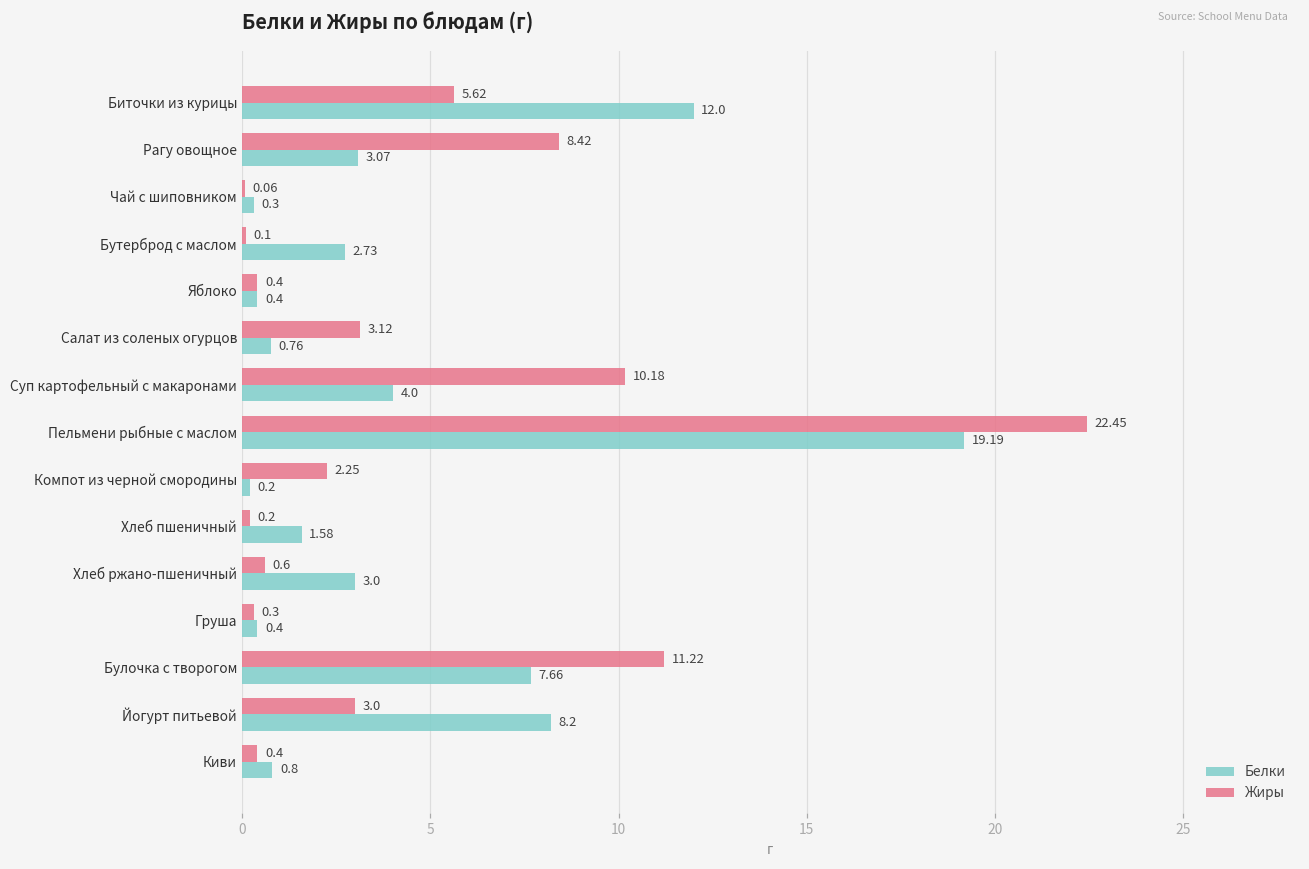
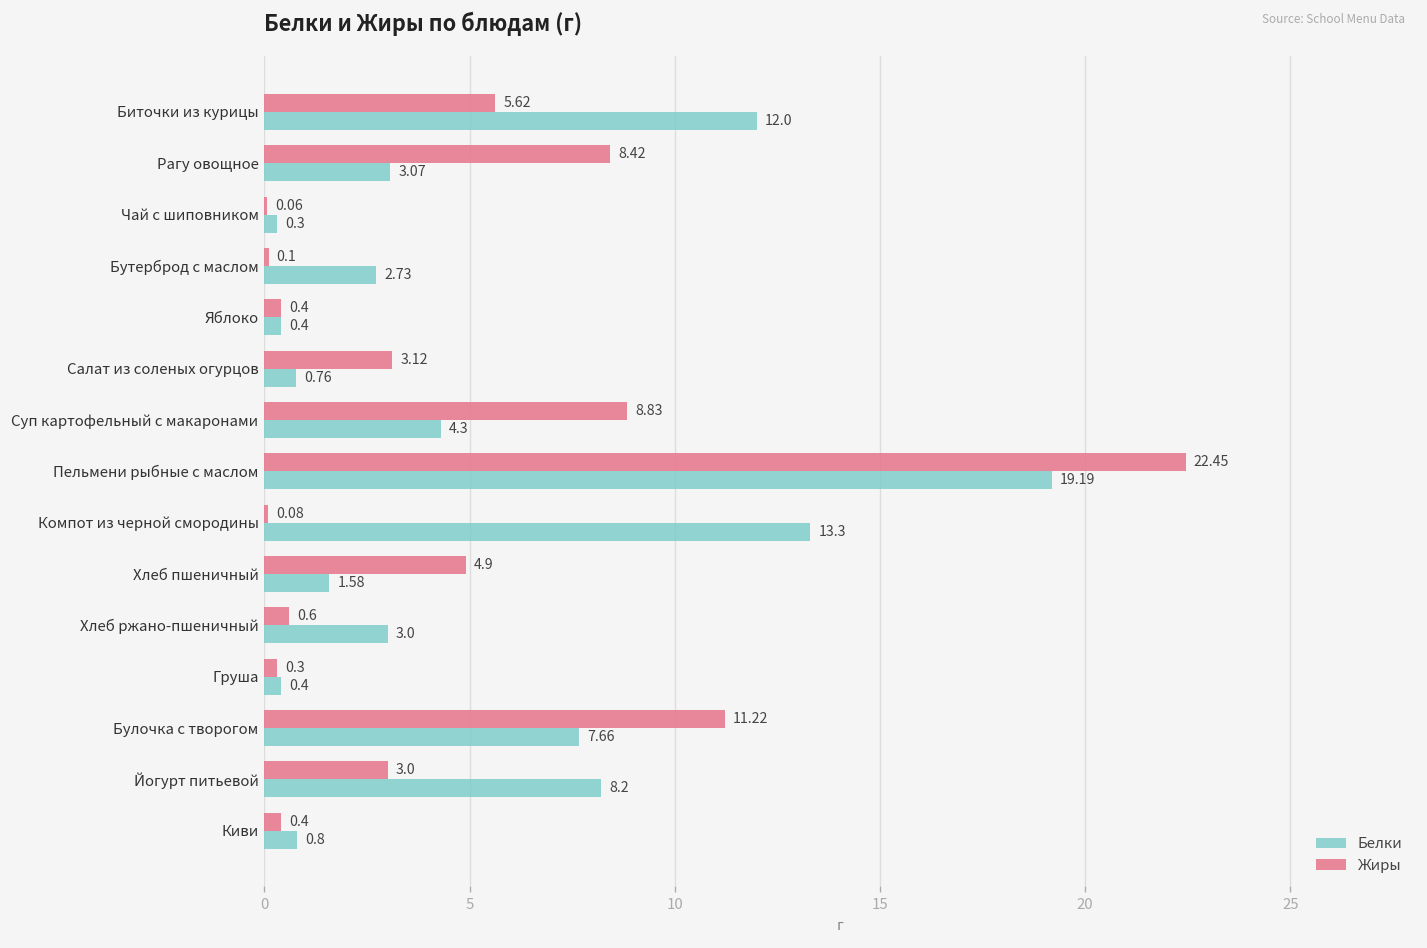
Жиры, Суп картофельный с макаронами: 10.18 -> 8.83
Белки, Суп картофельный с макаронами: 4.0 -> 4.3
Жиры, Компот из черной смородины: 2.25 -> 0.08
Белки, Компот из черной смородины: 0.2 -> 13.3
Жиры, Хлеб пшеничный: 0.2 -> 4.9
